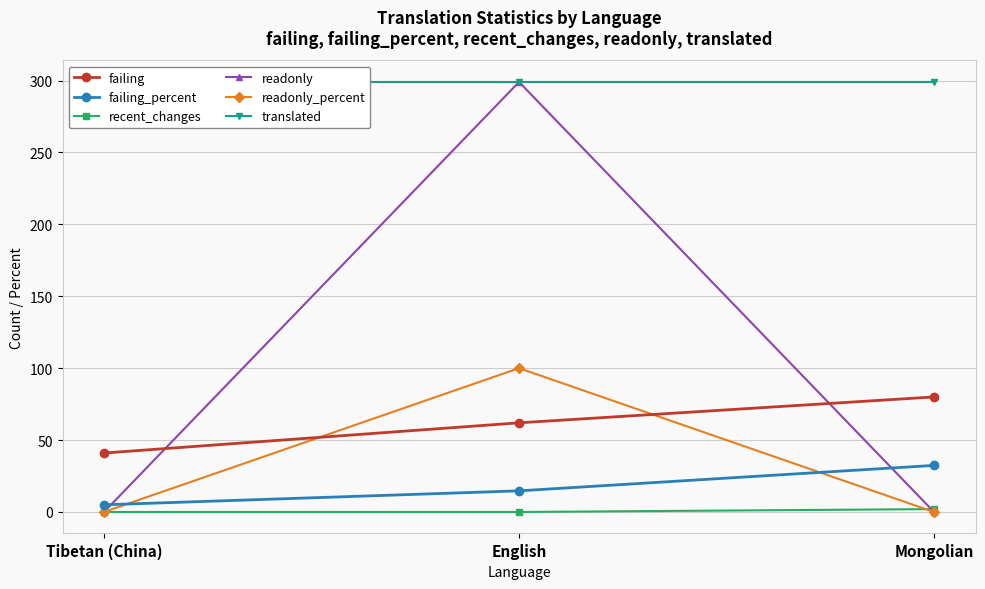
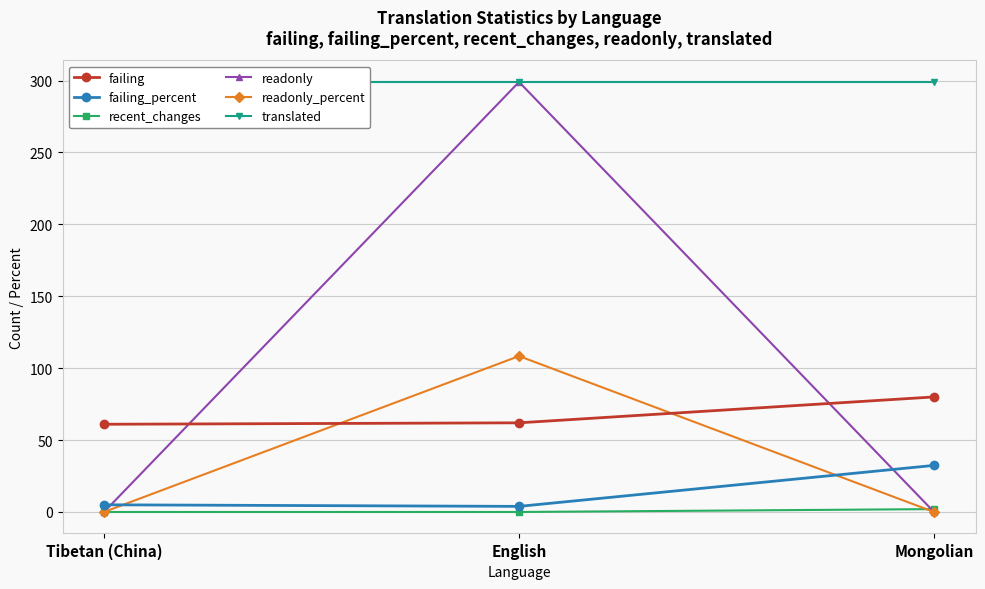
failing, Tibetan (China): 41 -> 61
failing_percent, English: 15 -> 4
readonly_percent, English: 100 -> 108
